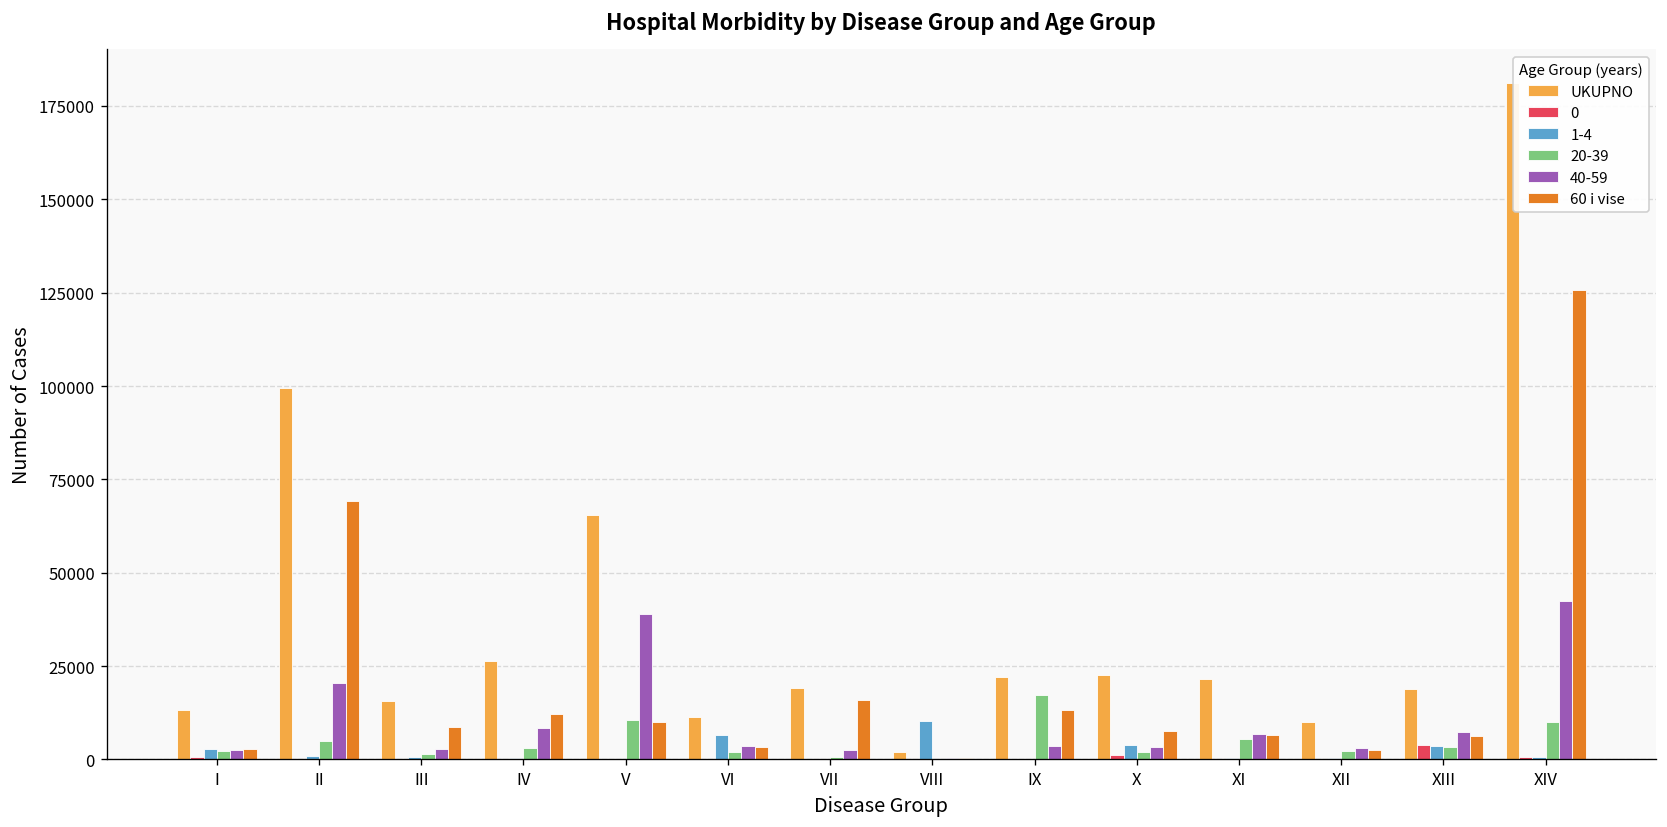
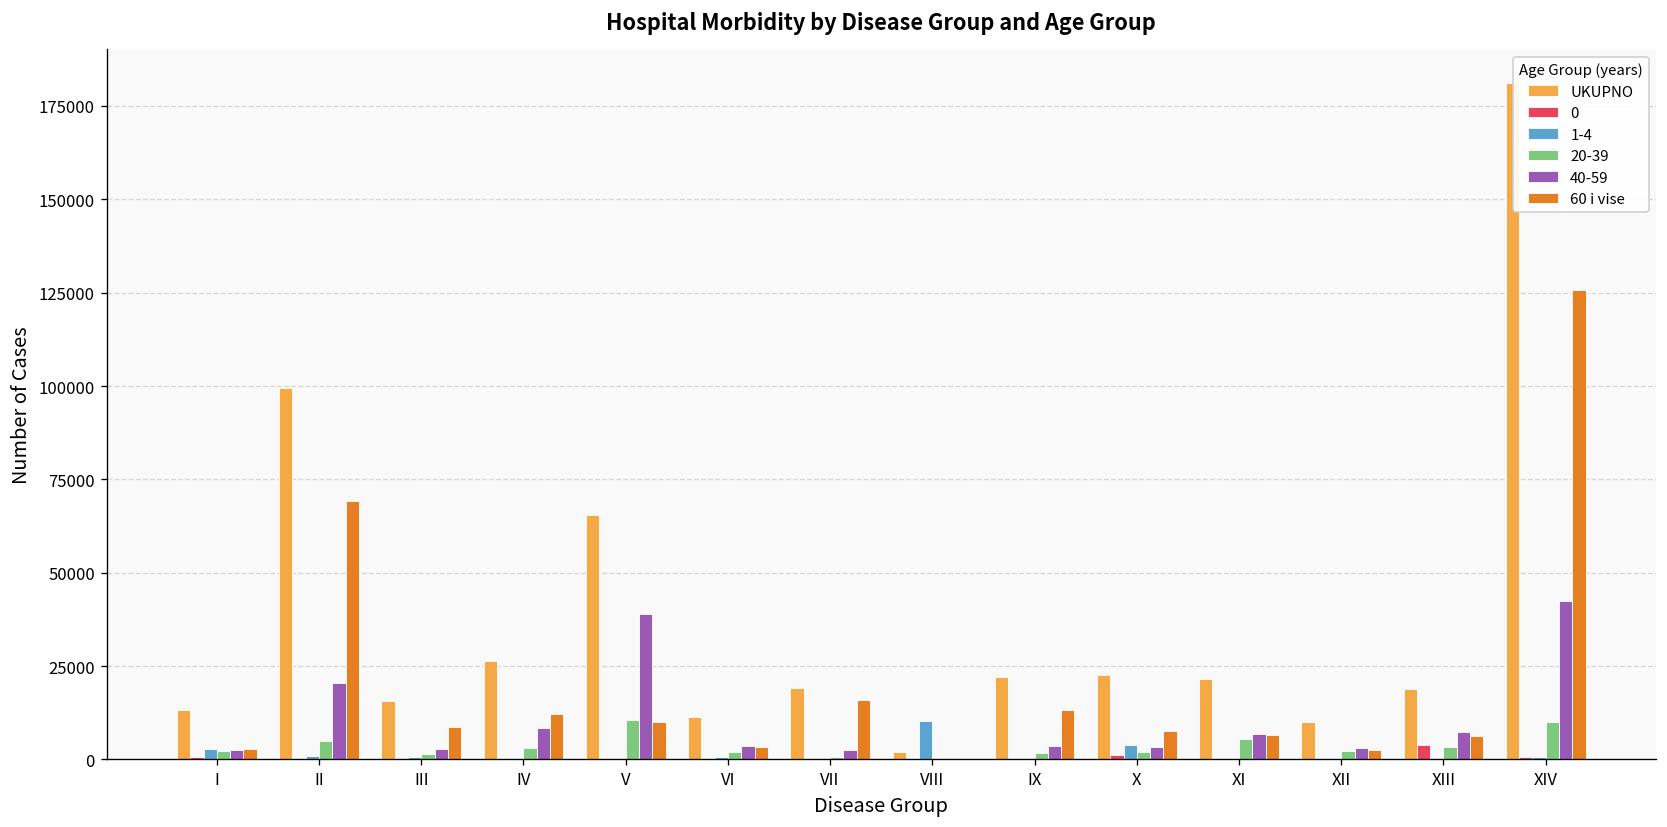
1-4, VI: 6000 -> 1000
20-39, IX: 17000 -> 2000
1-4, XIII: 4000 -> 0
